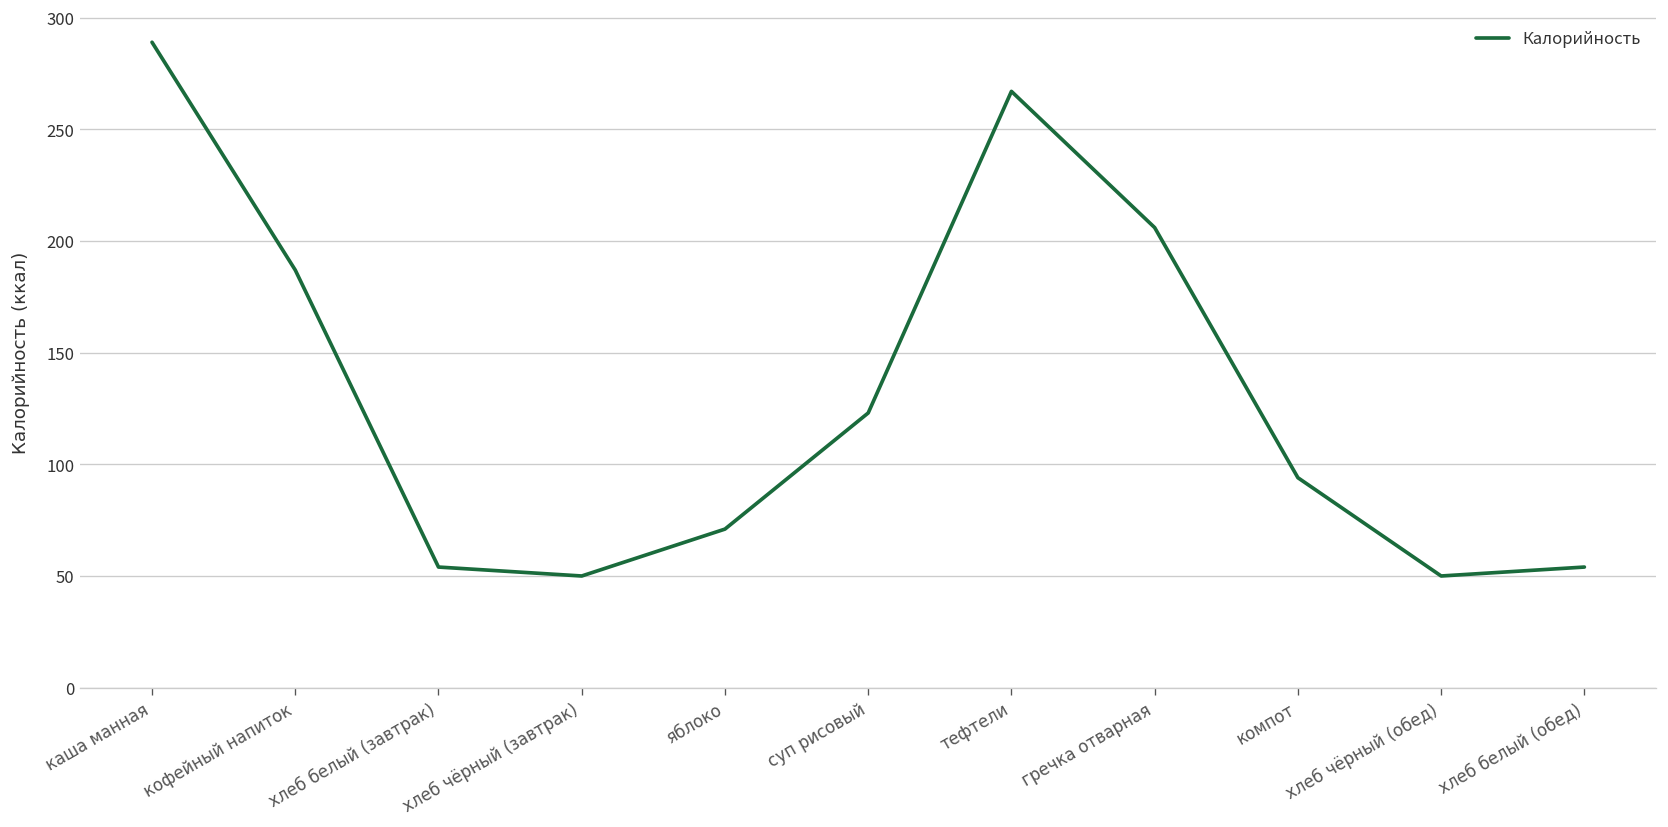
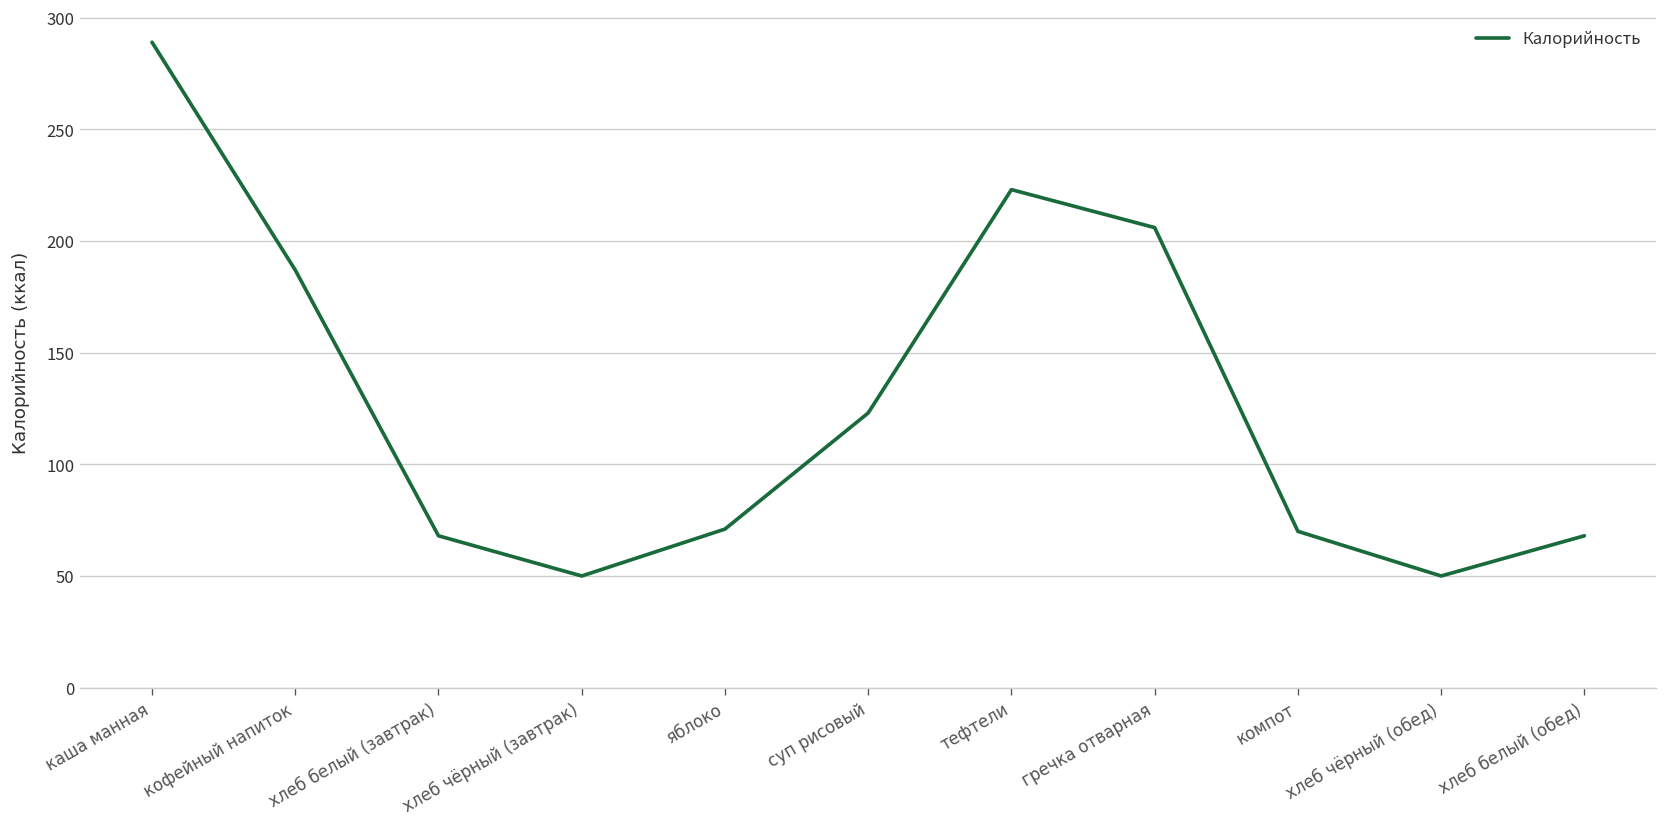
хлеб белый (завтрак): 54 -> 68
тефтели: 267 -> 223
компот: 94 -> 70
хлеб белый (обед): 54 -> 68
